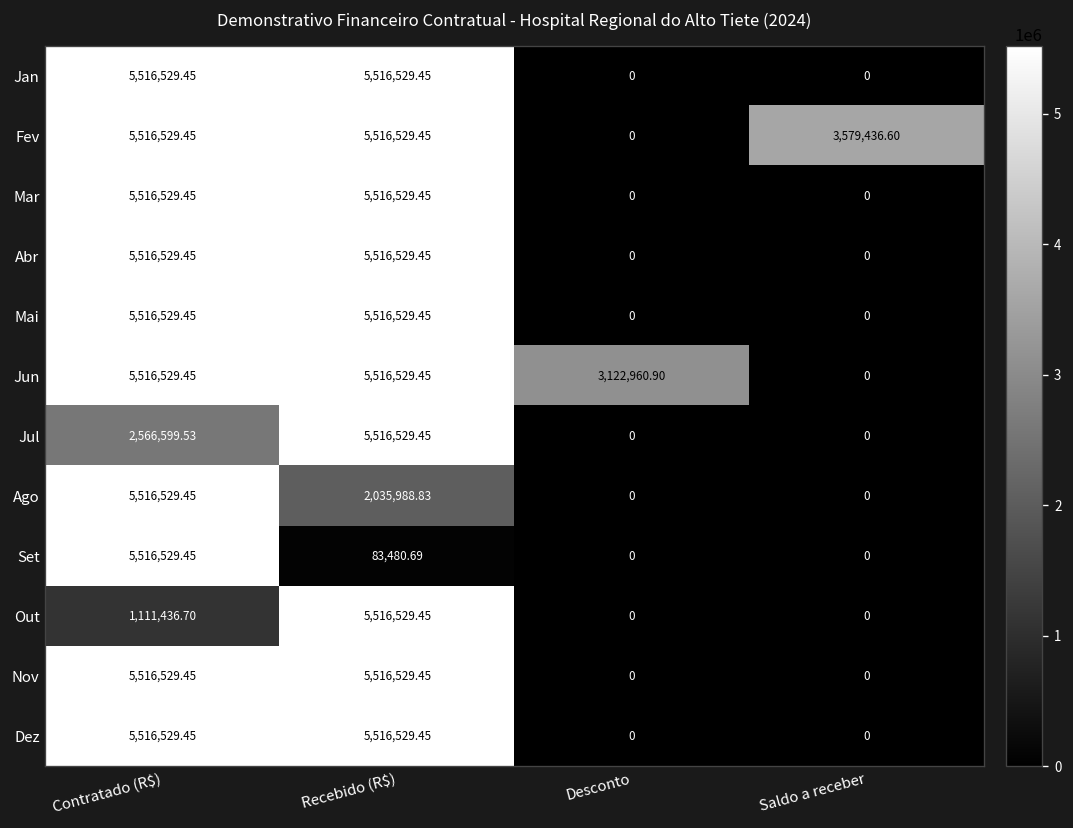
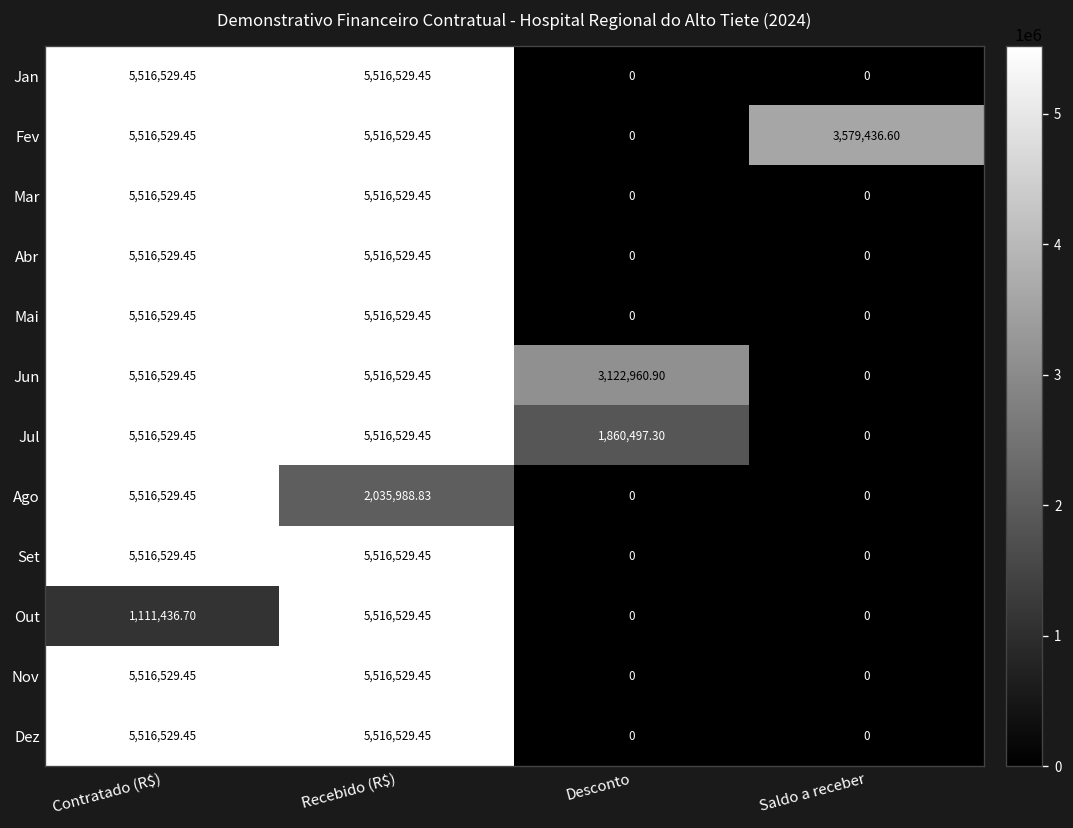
Jul, Contratado (R$): 2,566,599.53 -> 5,516,529.45
Jul, Desconto: 0 -> 1,860,497.30
Set, Recebido (R$): 83,480.69 -> 5,516,529.45
